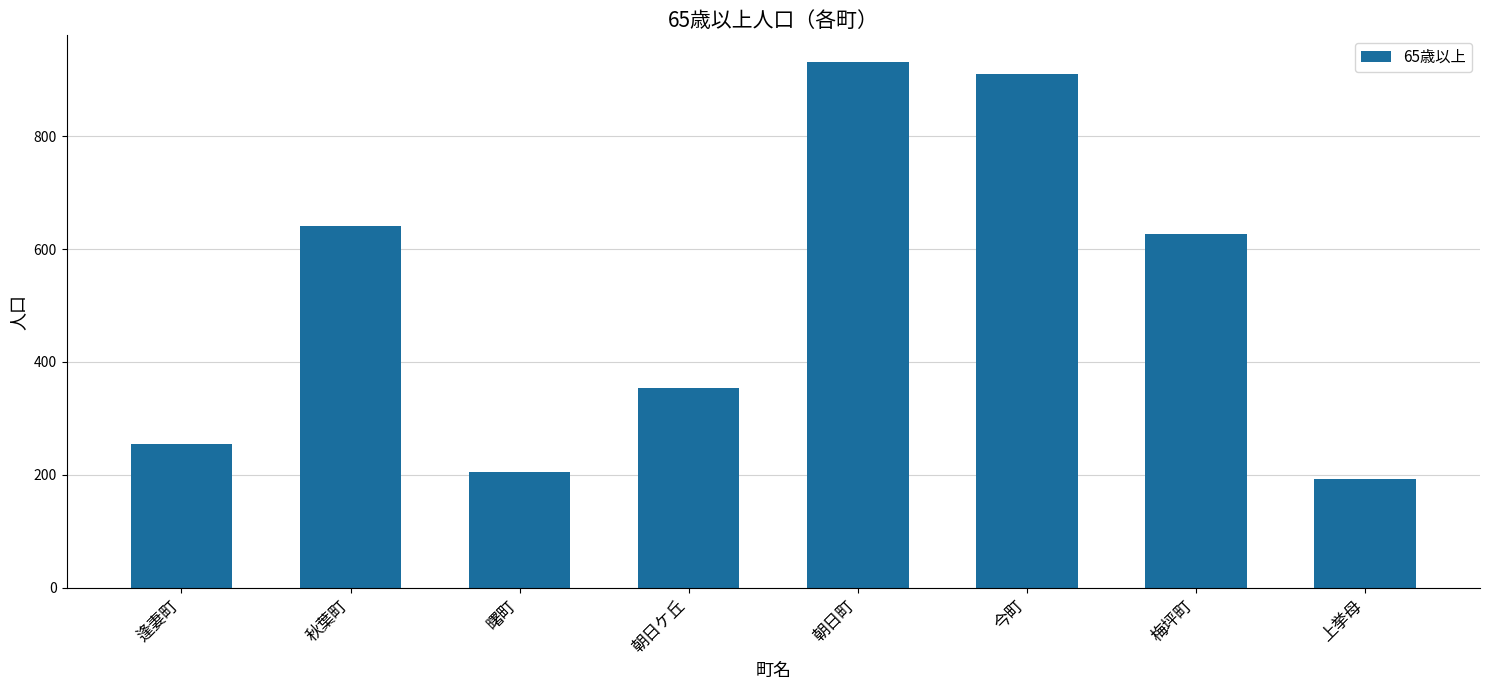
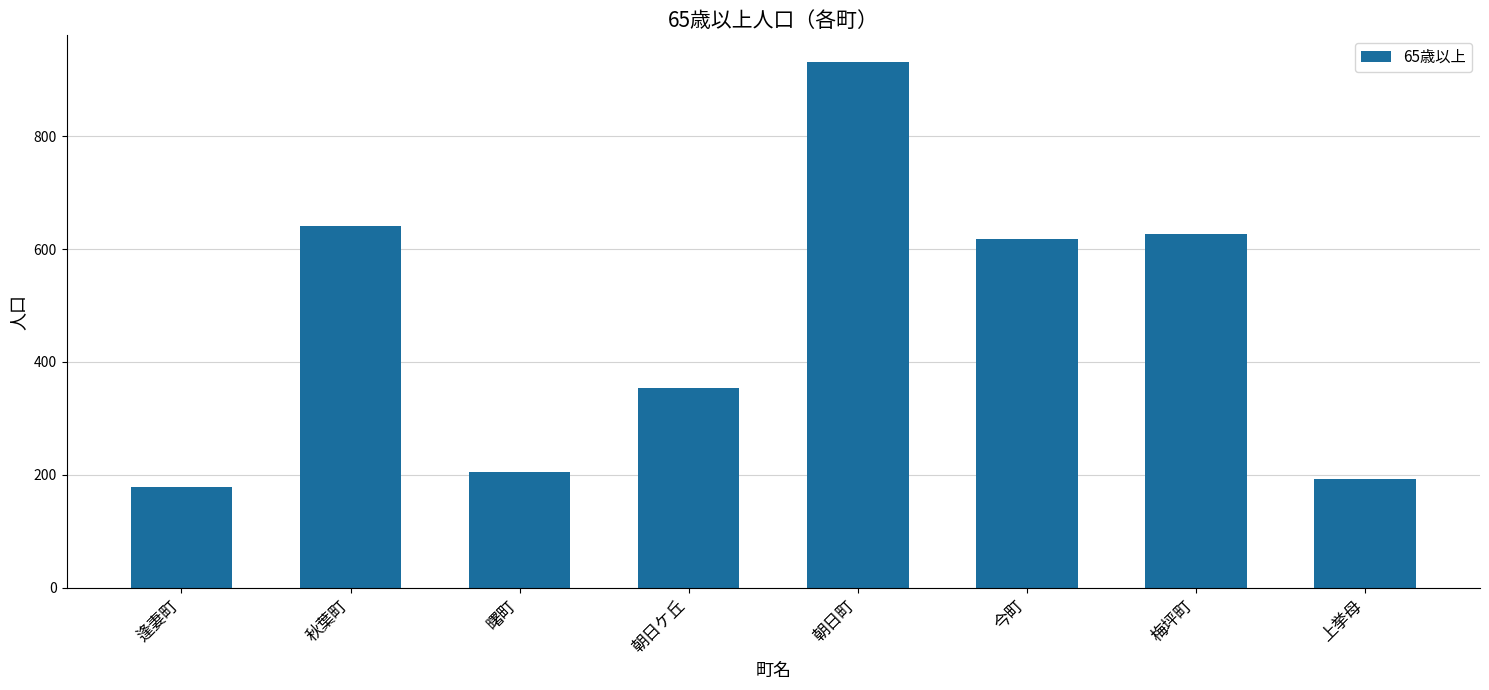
逢妻町: 250 -> 180
今町: 910 -> 620
